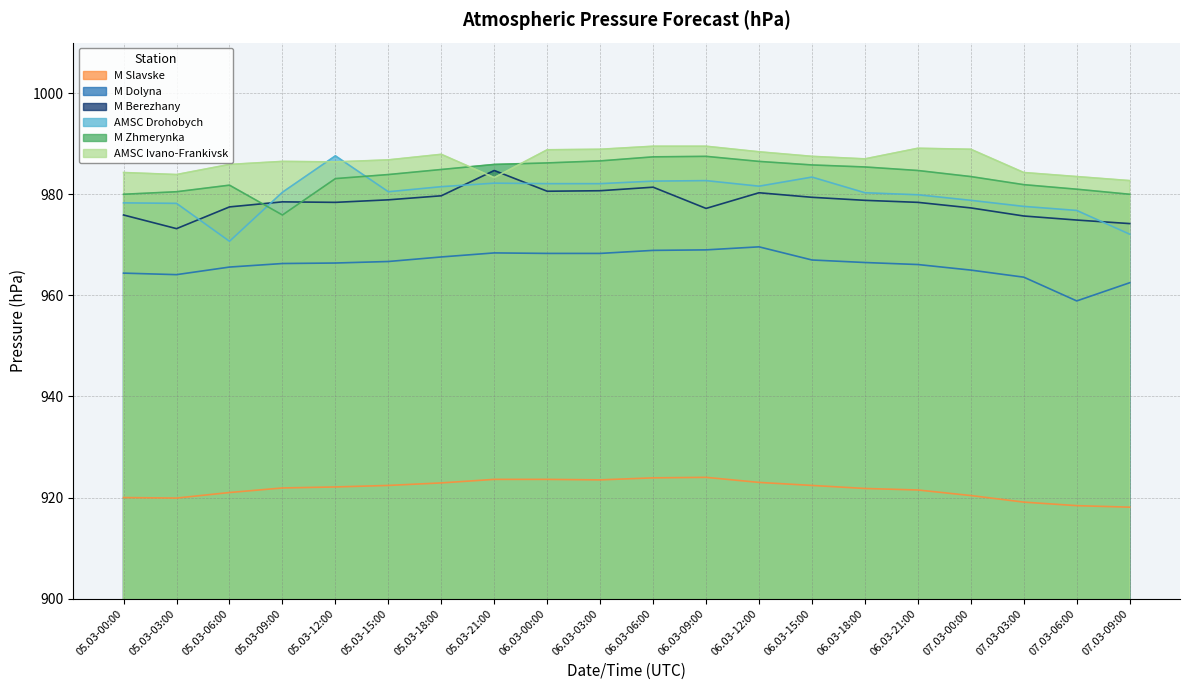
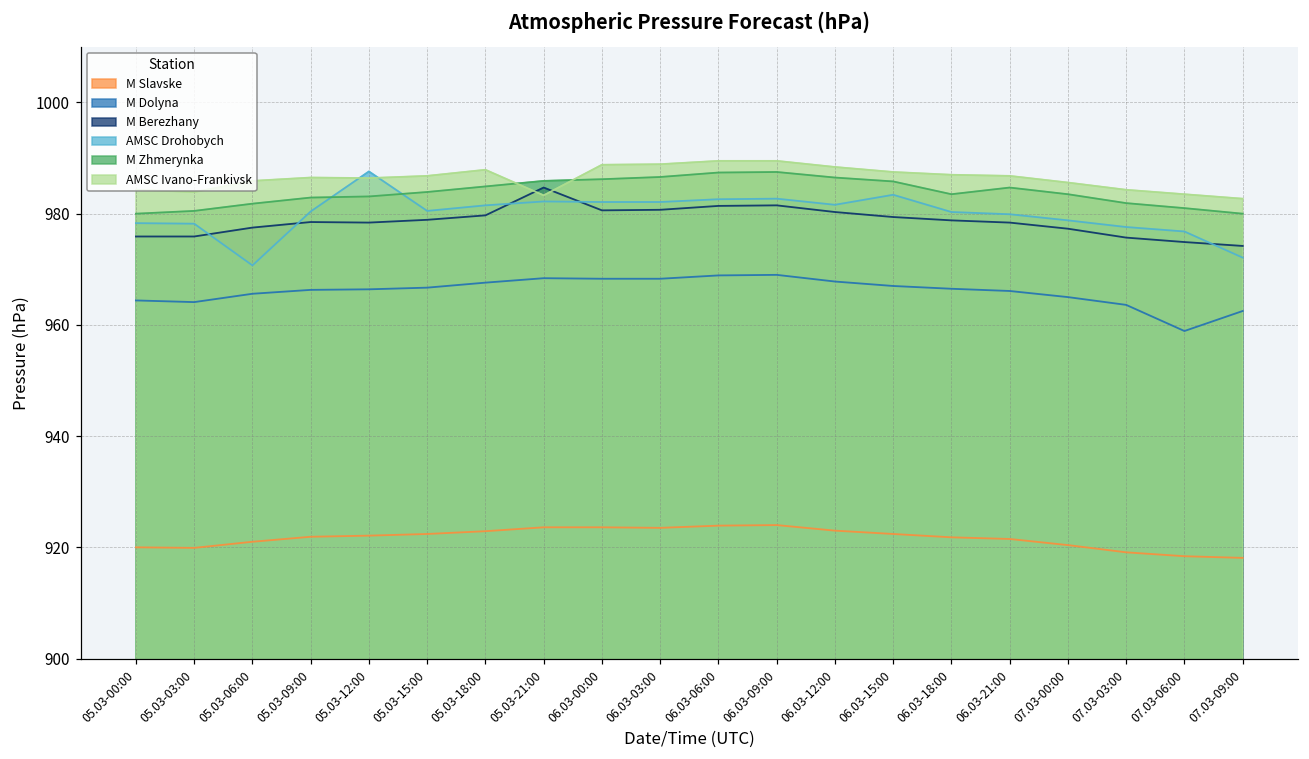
M Berezhany, 05.03-03:00: 973 -> 976
M Zhmerynka, 05.03-09:00: 976 -> 983
M Berezhany, 06.03-09:00: 977 -> 982
M Dolyna, 06.03-12:00: 970 -> 968
M Zhmerynka, 06.03-18:00: 985 -> 984
AMSC Ivano-Frankivsk, 06.03-21:00: 989 -> 987
AMSC Ivano-Frankivsk, 07.03-00:00: 989 -> 986
